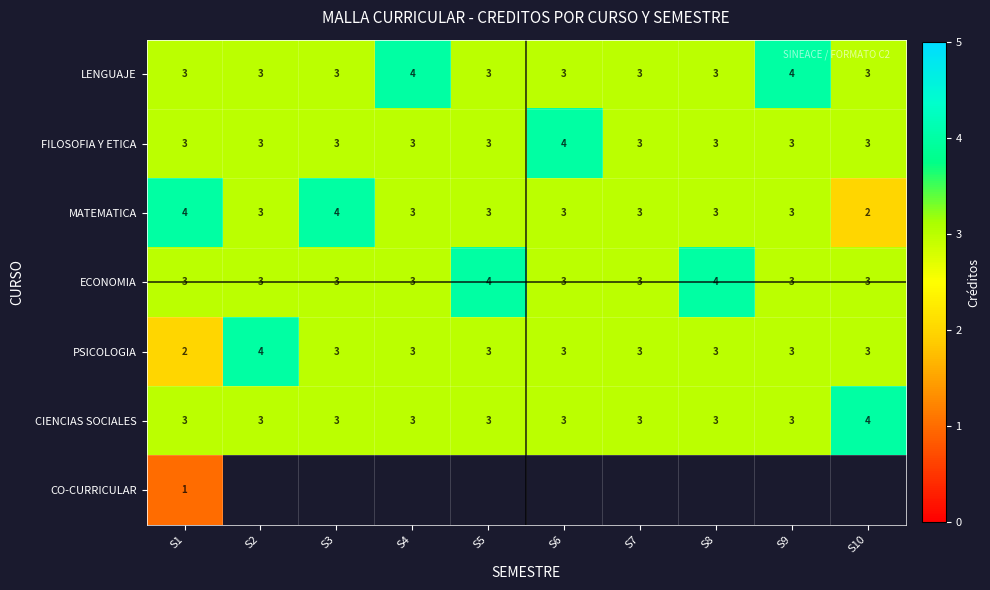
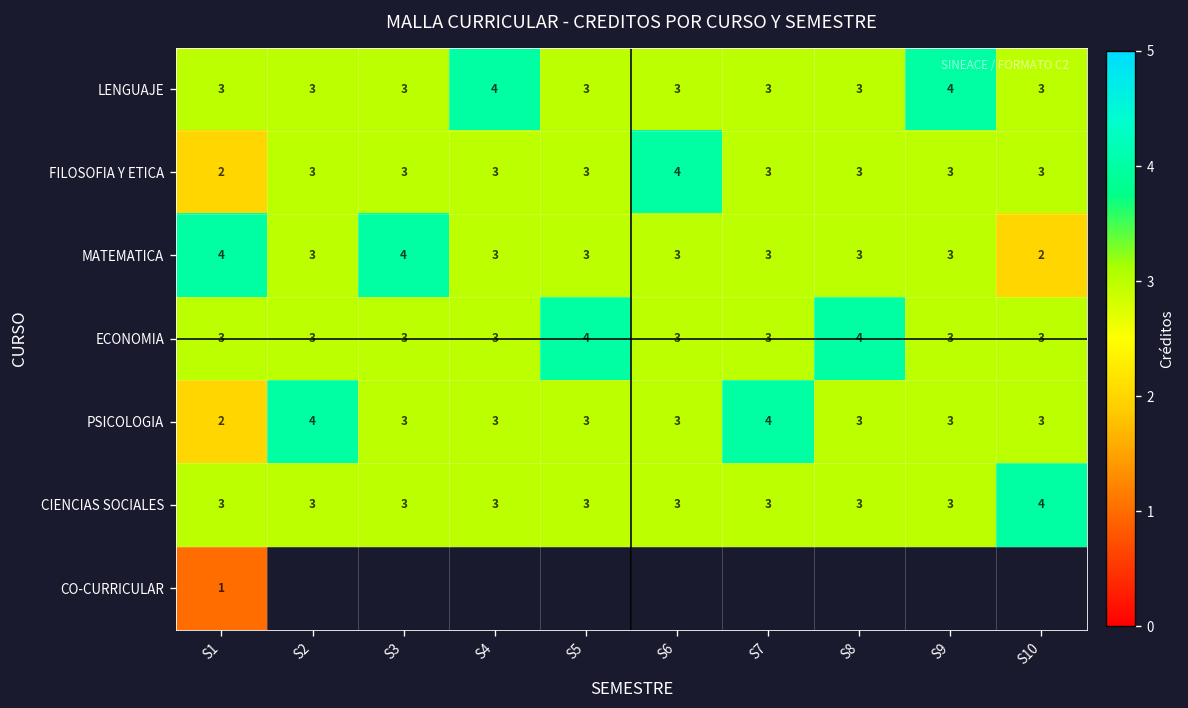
FILOSOFIA Y ETICA, S1: 3 -> 2
PSICOLOGIA, S7: 3 -> 4
